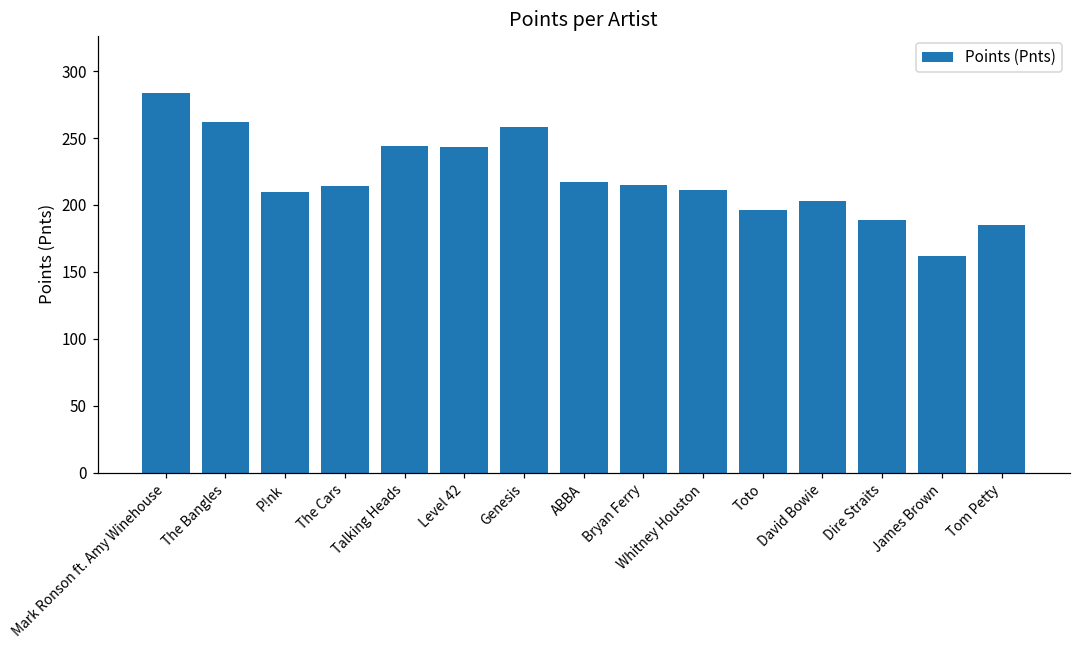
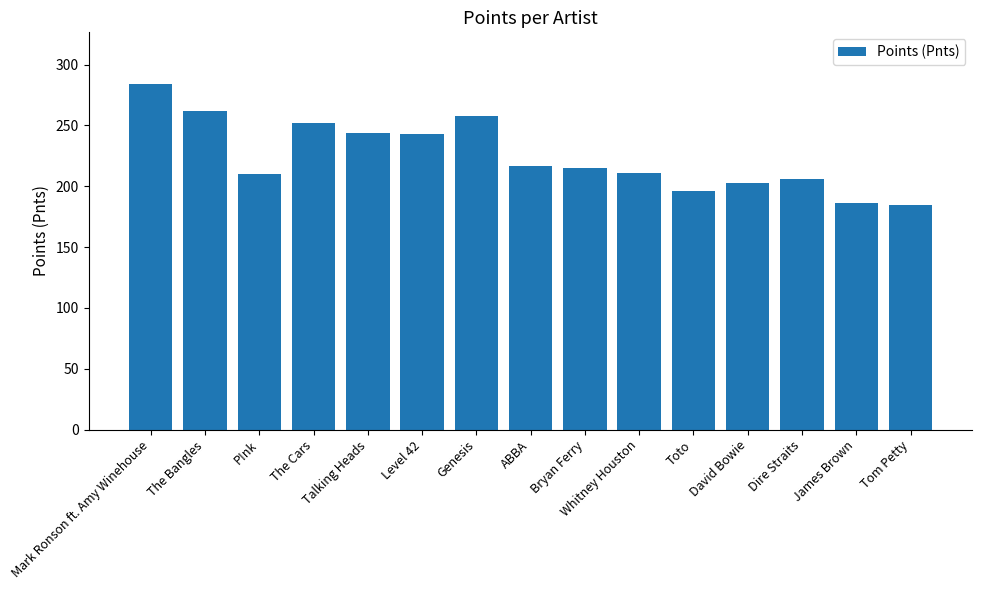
The Cars: 214 -> 252
Dire Straits: 189 -> 206
James Brown: 162 -> 186
